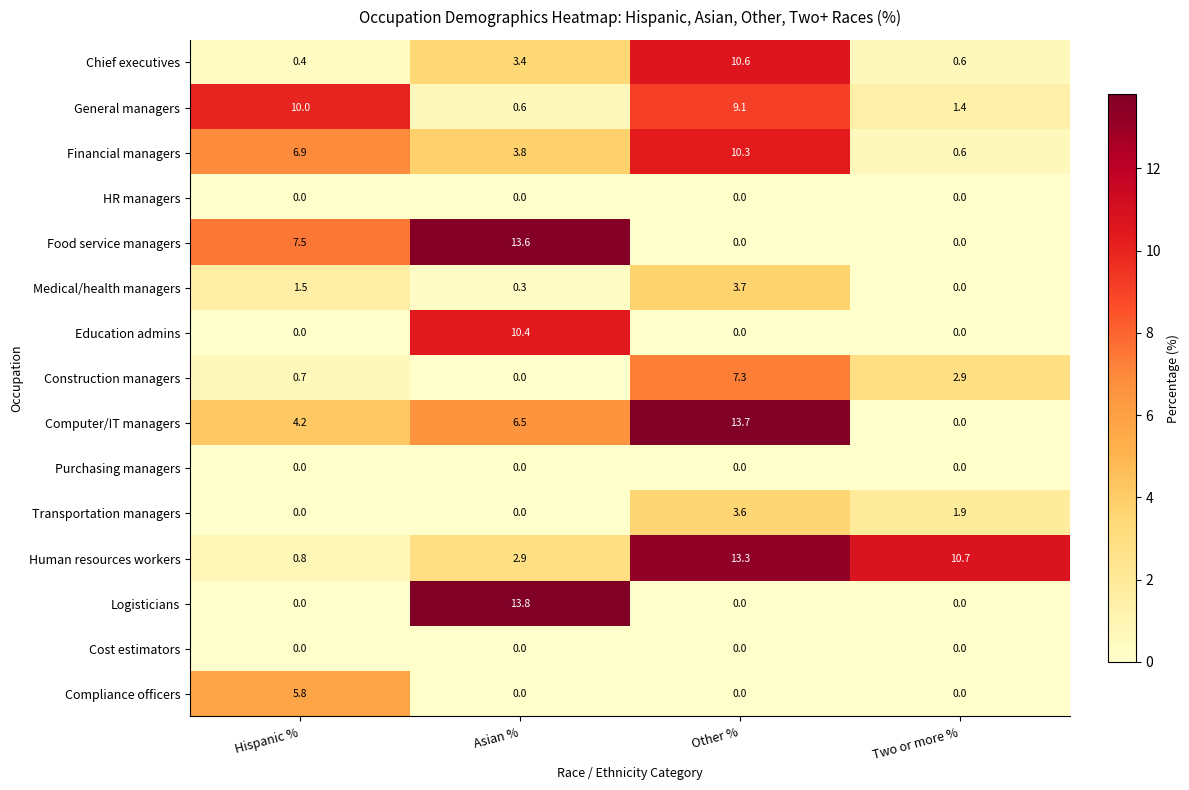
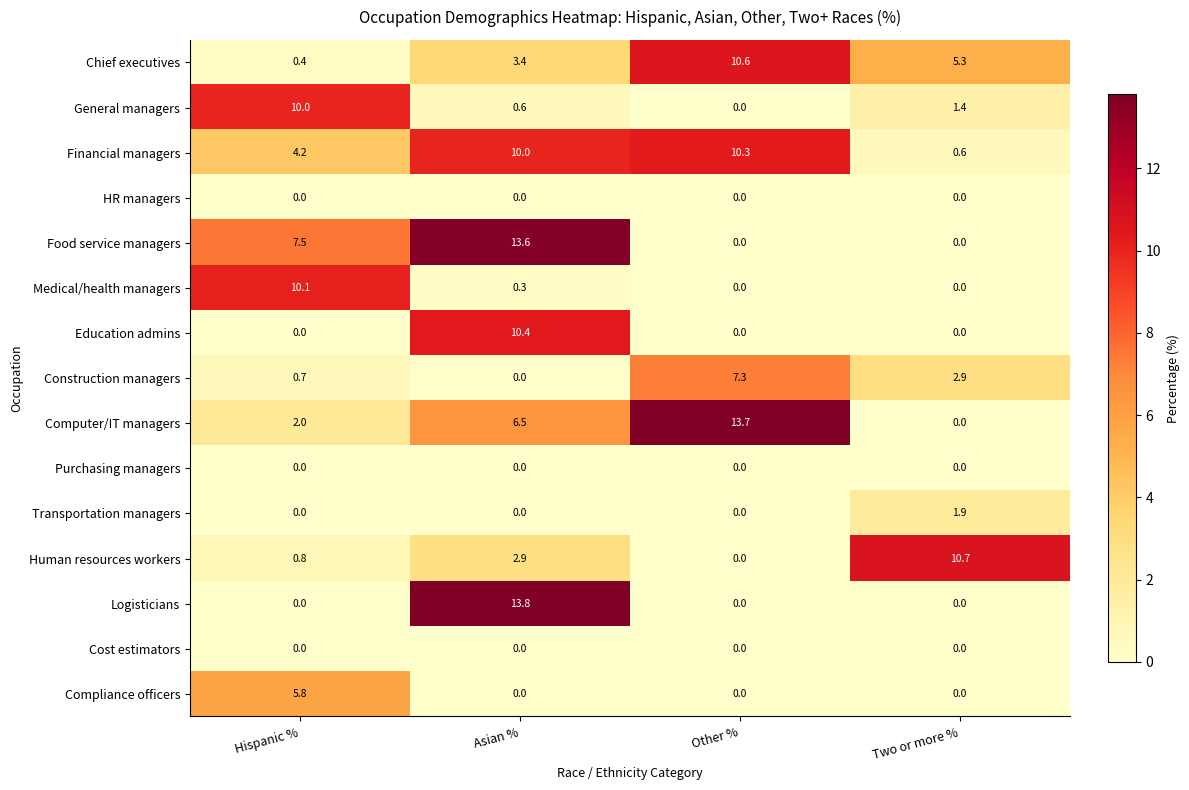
Chief executives, Two or more %: 0.6 -> 5.3
General managers, Other %: 9.1 -> 0.0
Financial managers, Hispanic %: 6.9 -> 4.2
Financial managers, Asian %: 3.8 -> 10.0
Medical/health managers, Hispanic %: 1.5 -> 10.1
Medical/health managers, Other %: 3.7 -> 0.0
Computer/IT managers, Hispanic %: 4.2 -> 2.0
Transportation managers, Other %: 3.6 -> 0.0
Human resources workers, Other %: 13.3 -> 0.0
